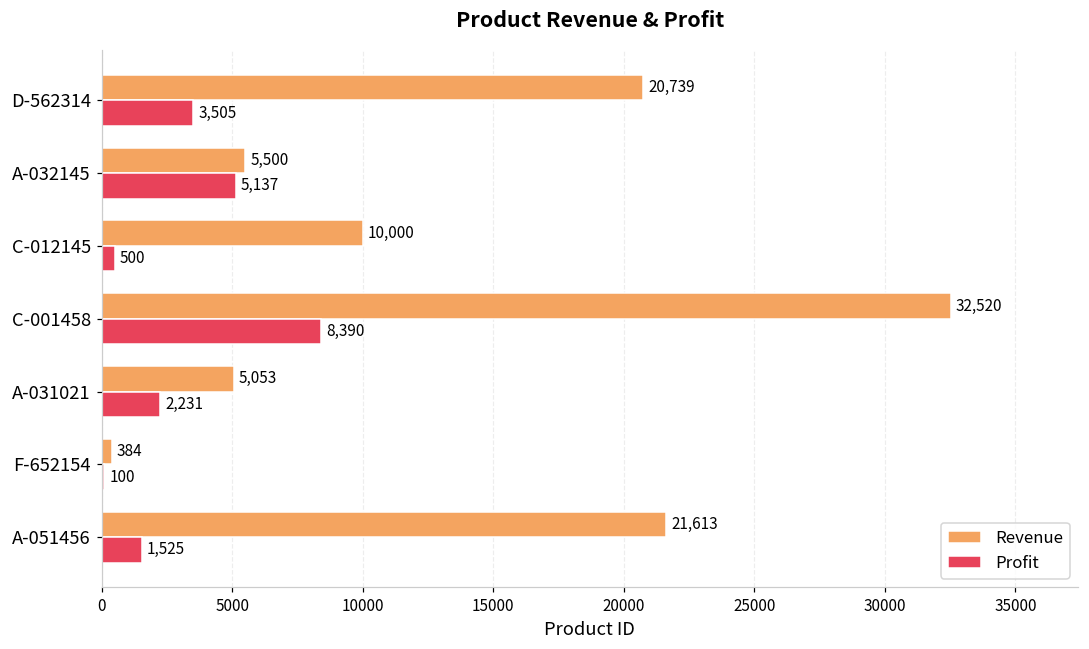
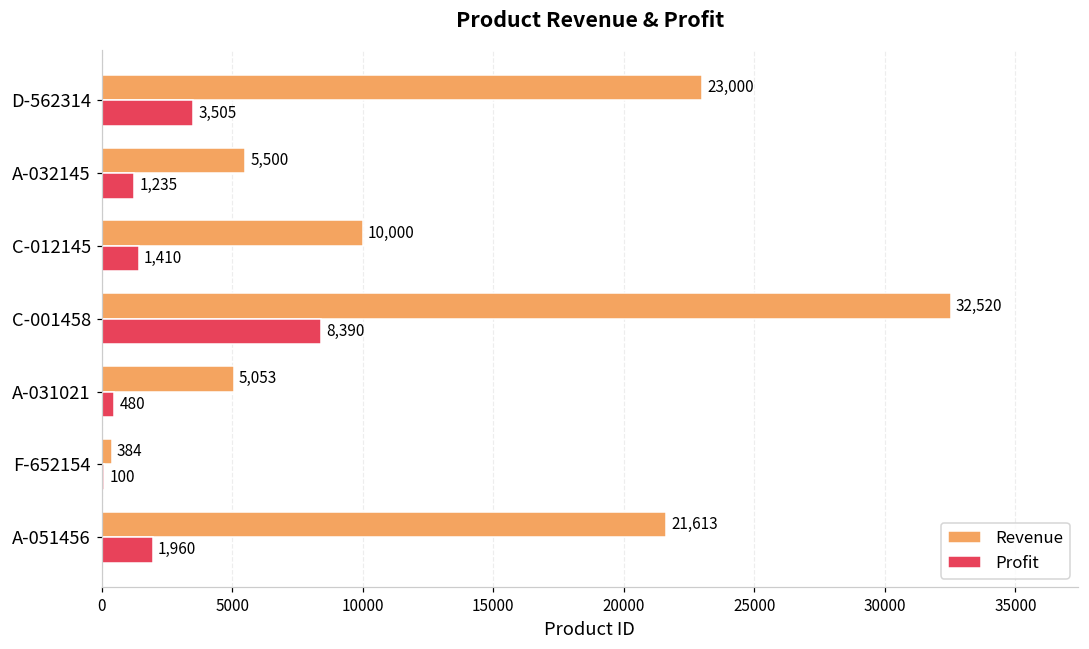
Revenue, D-562314: 20,739 -> 23,000
Profit, A-032145: 5,137 -> 1,235
Profit, C-012145: 500 -> 1,410
Profit, A-031021: 2,231 -> 480
Profit, A-051456: 1,525 -> 1,960
